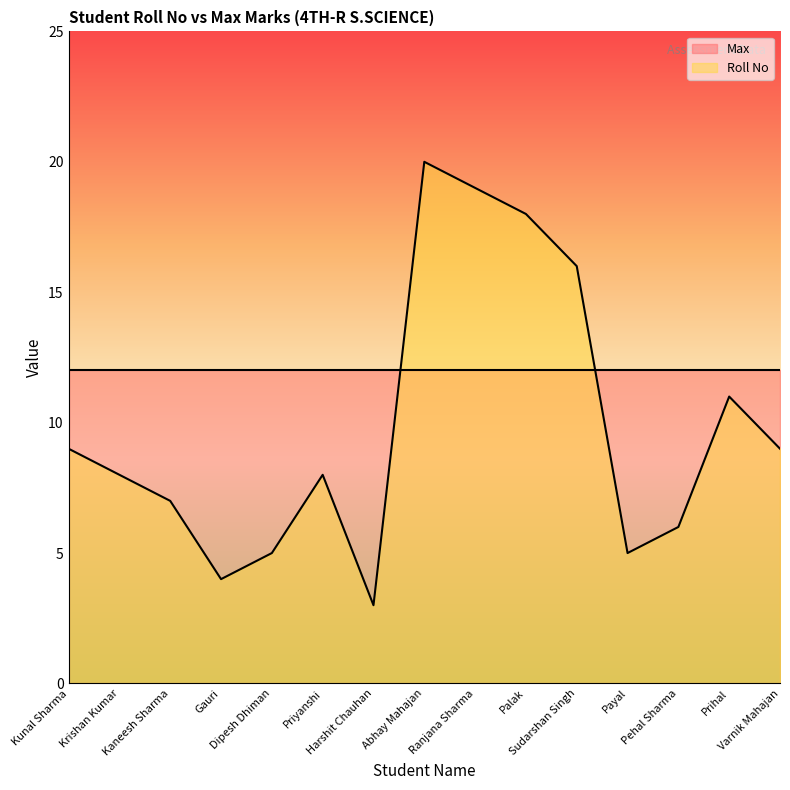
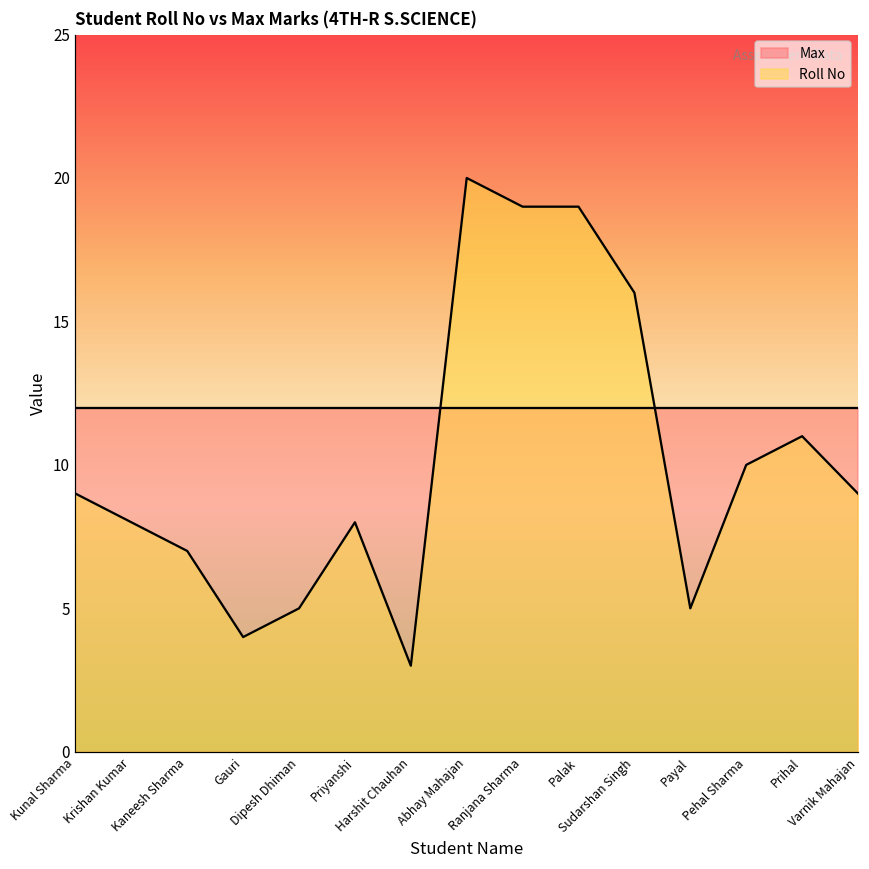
Roll No, Palak: 18 -> 19
Roll No, Pehal Sharma: 6 -> 10
